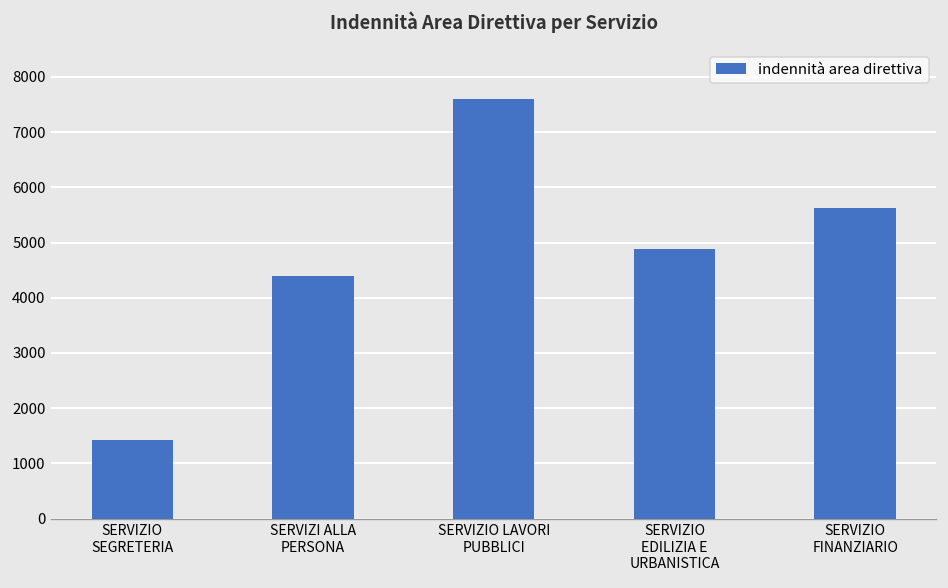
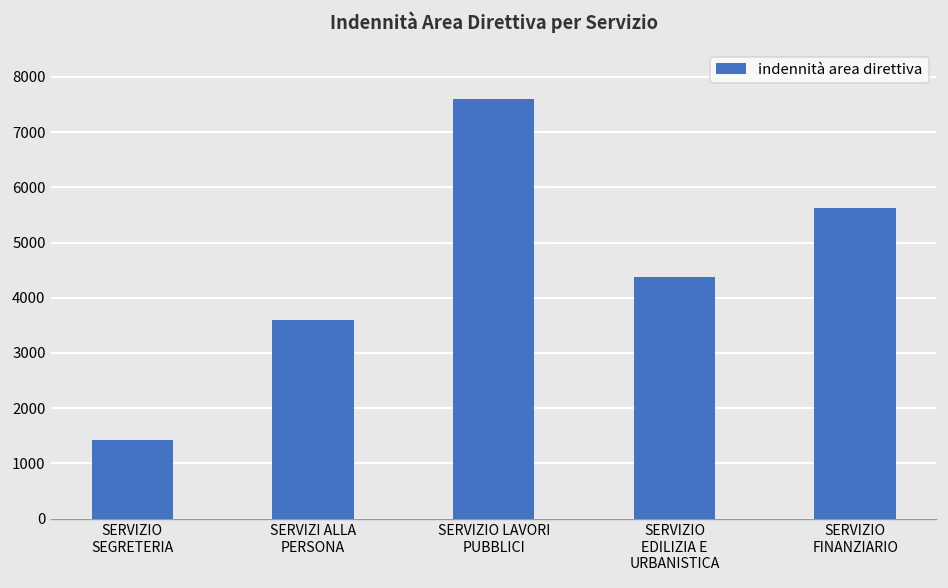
SERVIZI ALLA PERSONA: 4400 -> 3600
SERVIZIO EDILIZIA E URBANISTICA: 4900 -> 4400
